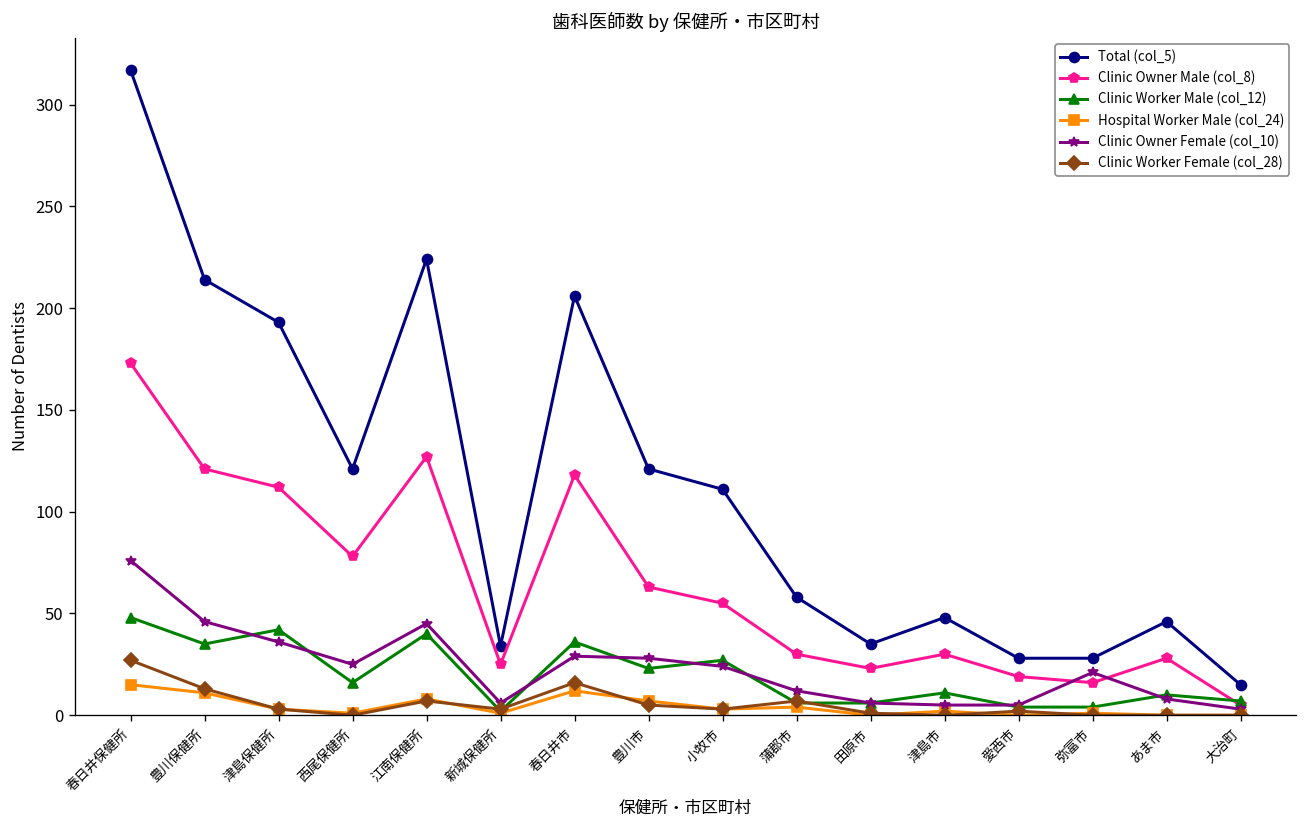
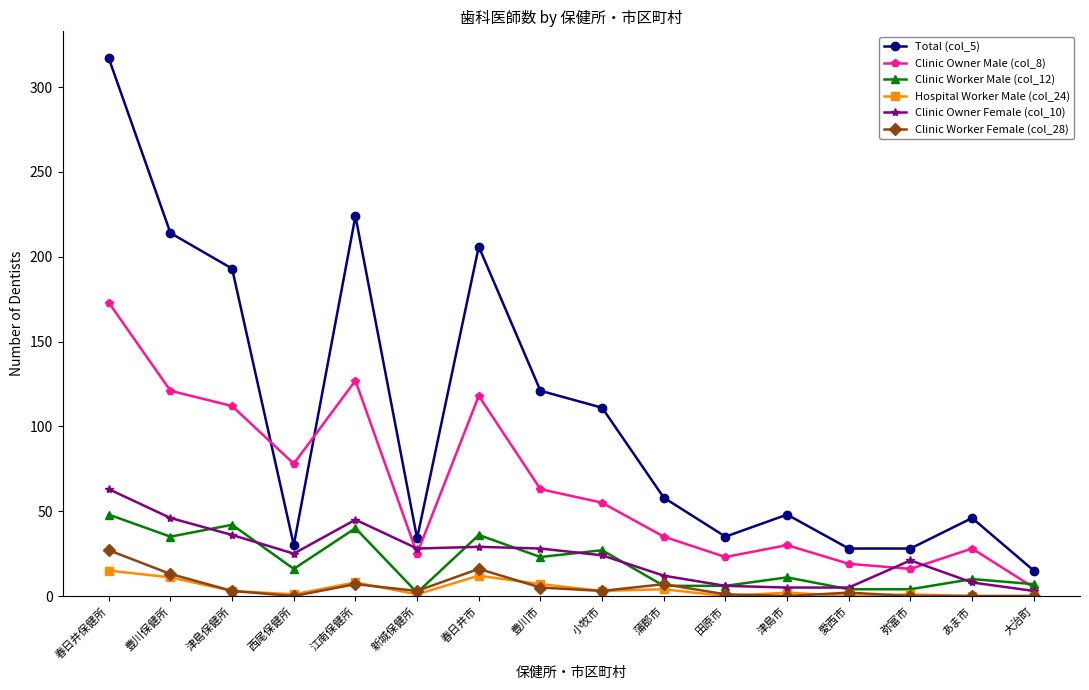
Clinic Owner Female (col_10), 春日井保健所: 76 -> 63
Total (col_5), 西尾保健所: 121 -> 30
Clinic Owner Female (col_10), 新城保健所: 6 -> 28
Clinic Owner Male (col_8), 蒲郡市: 30 -> 35
